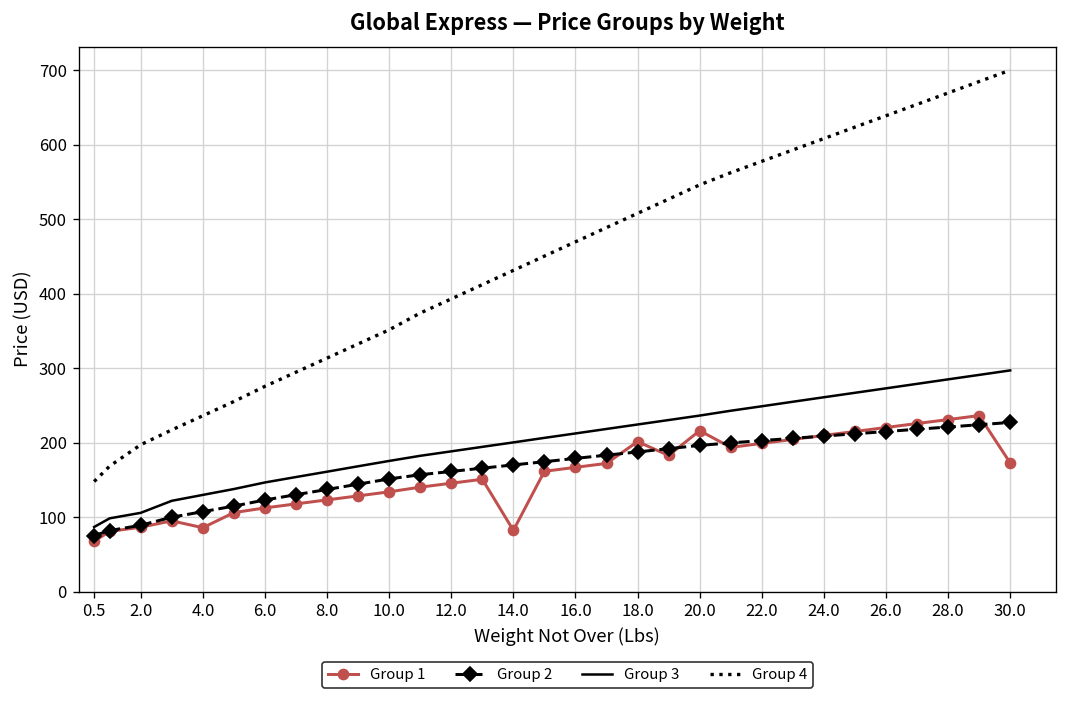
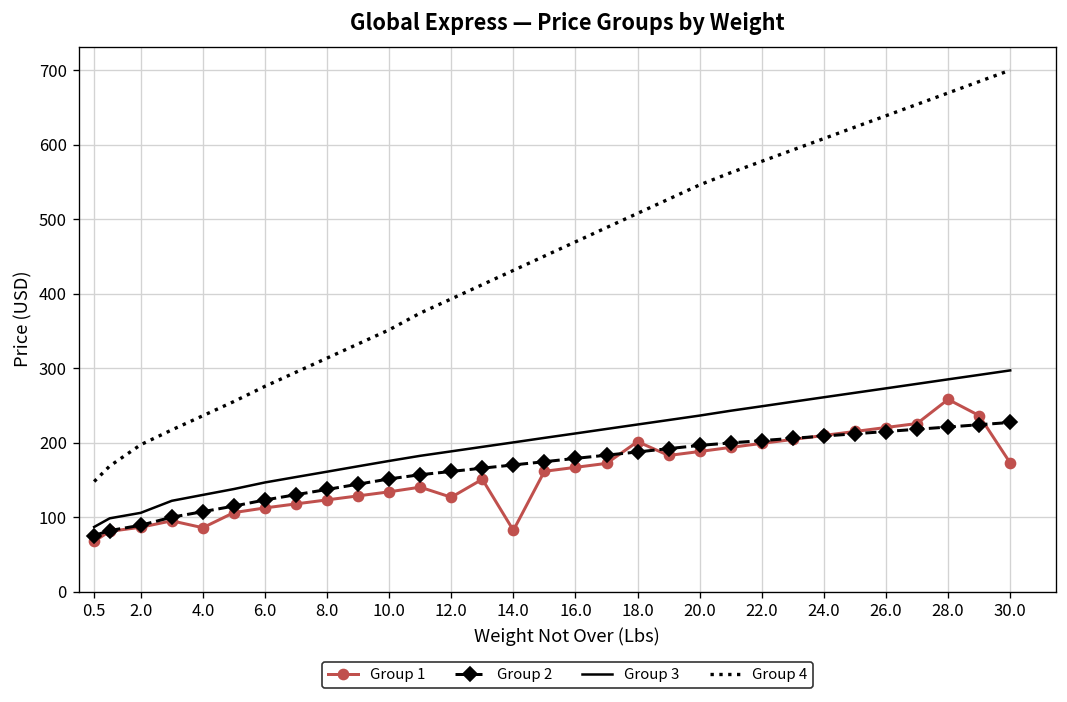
Group 1, 12.0: 150 -> 130
Group 1, 20.0: 220 -> 190
Group 1, 28.0: 230 -> 260
